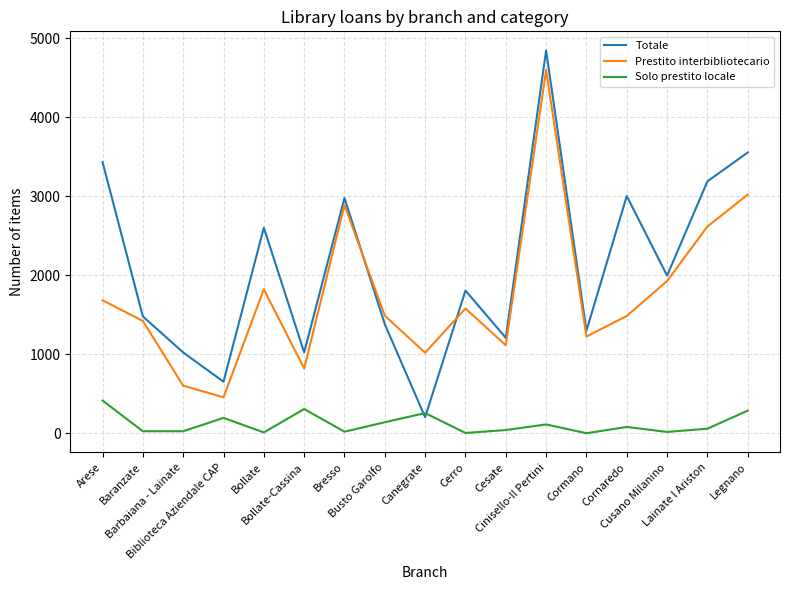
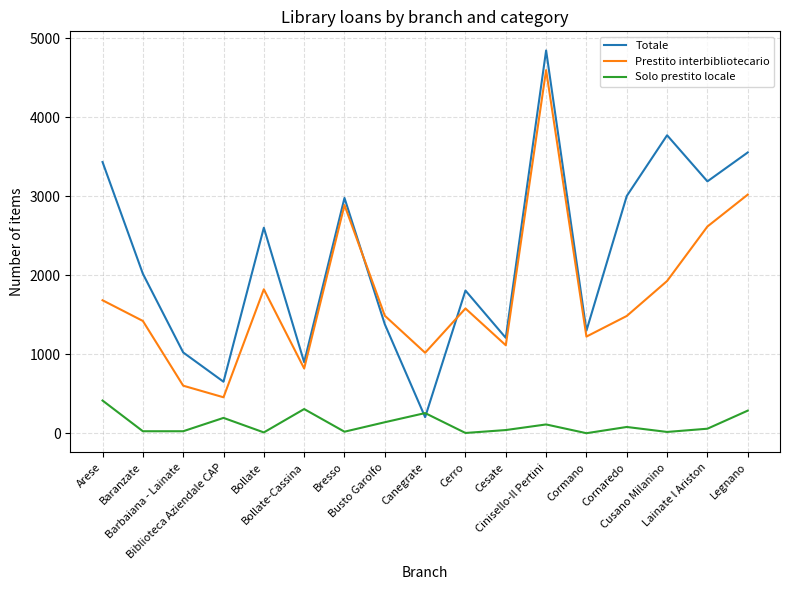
Totale, Baranzate: 1500 -> 2000
Totale, Bollate-Cassina: 1000 -> 900
Totale, Cusano Milanino: 2000 -> 3800
